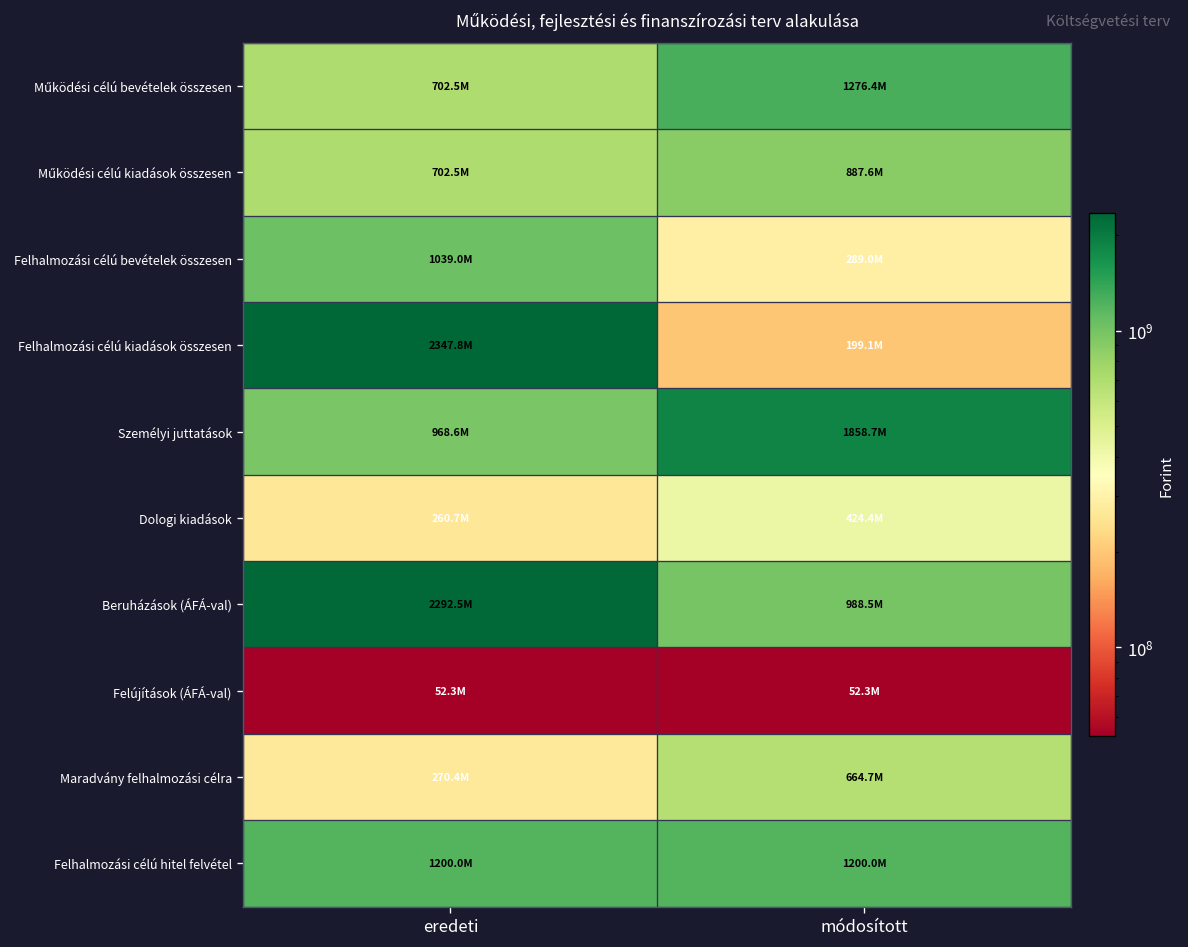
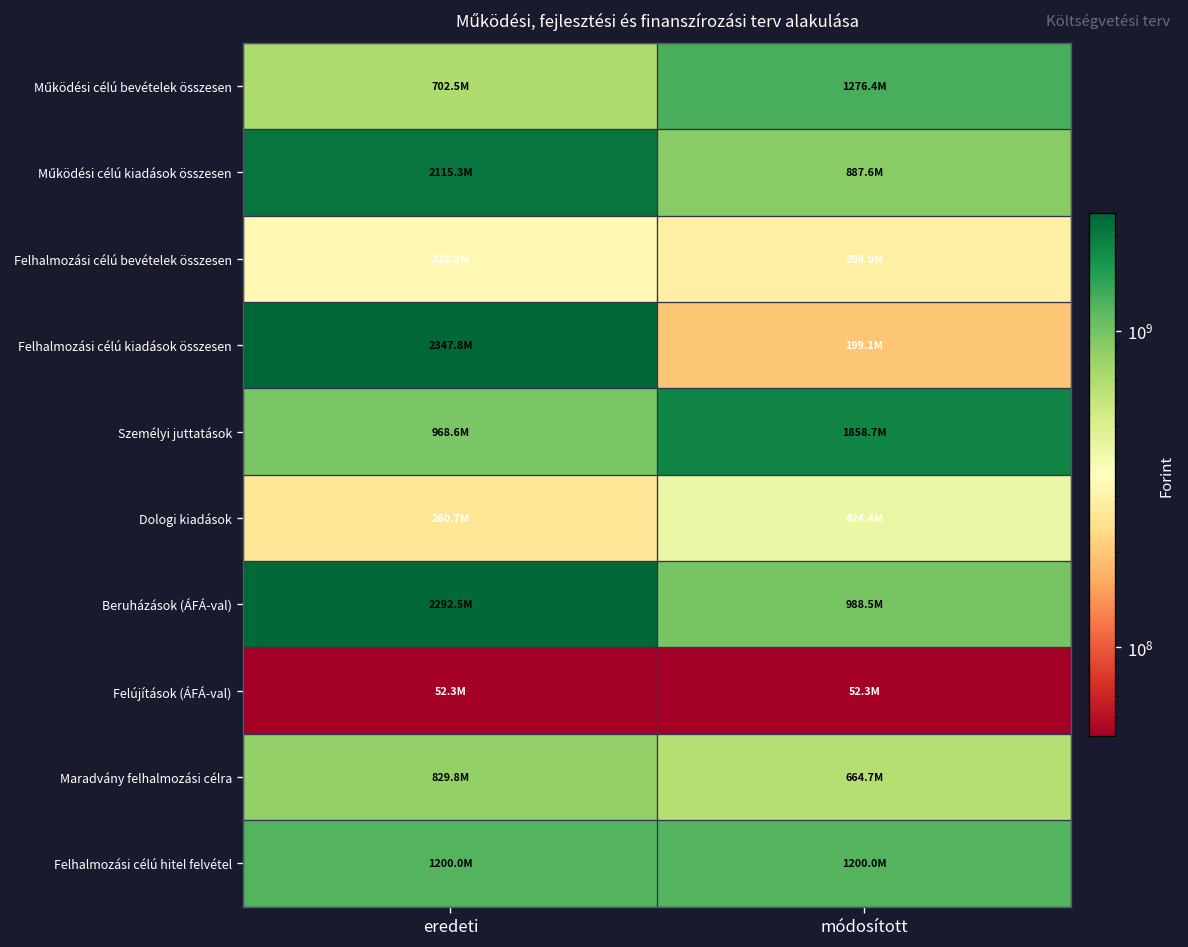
Működési célú kiadások összesen, eredeti: 702.5M -> 2115.3M
Felhalmozási célú bevételek összesen, eredeti: 1039.0M -> 322.2M
Maradvány felhalmozási célra, eredeti: 270.4M -> 829.8M
